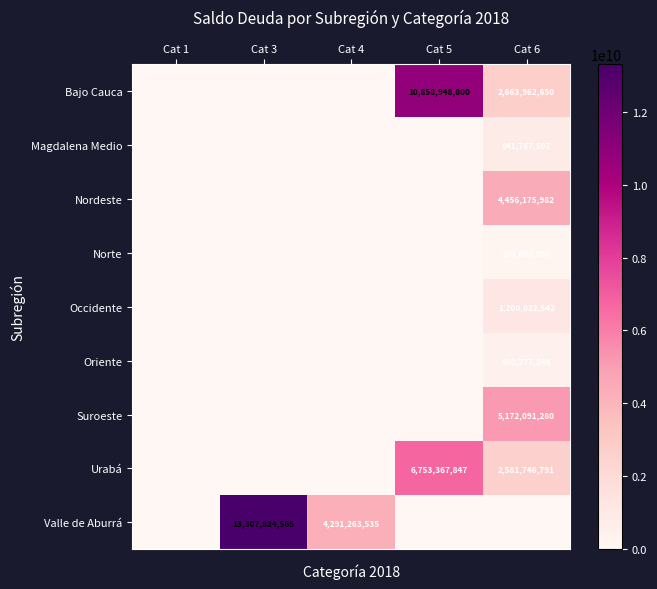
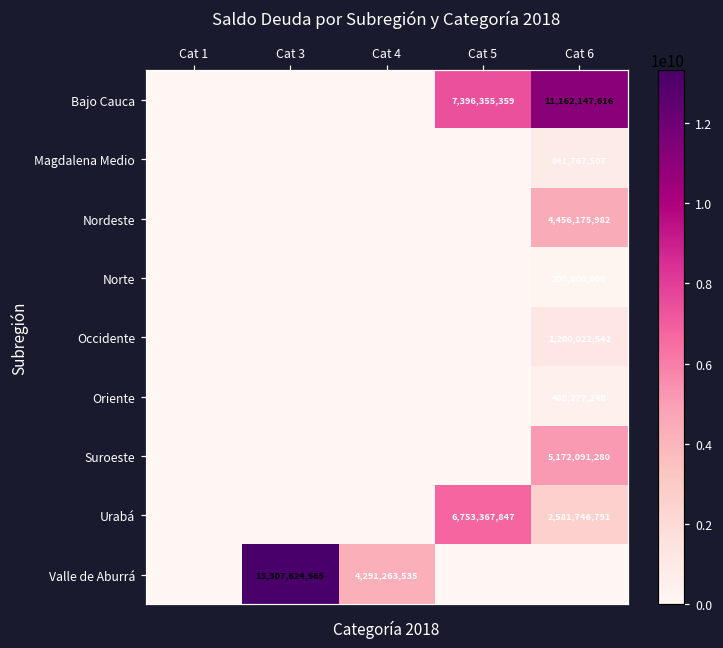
Bajo Cauca, Cat 5: 10,858,948,800 -> 7,396,355,359
Bajo Cauca, Cat 6: 2,663,962,650 -> 11,162,147,616
